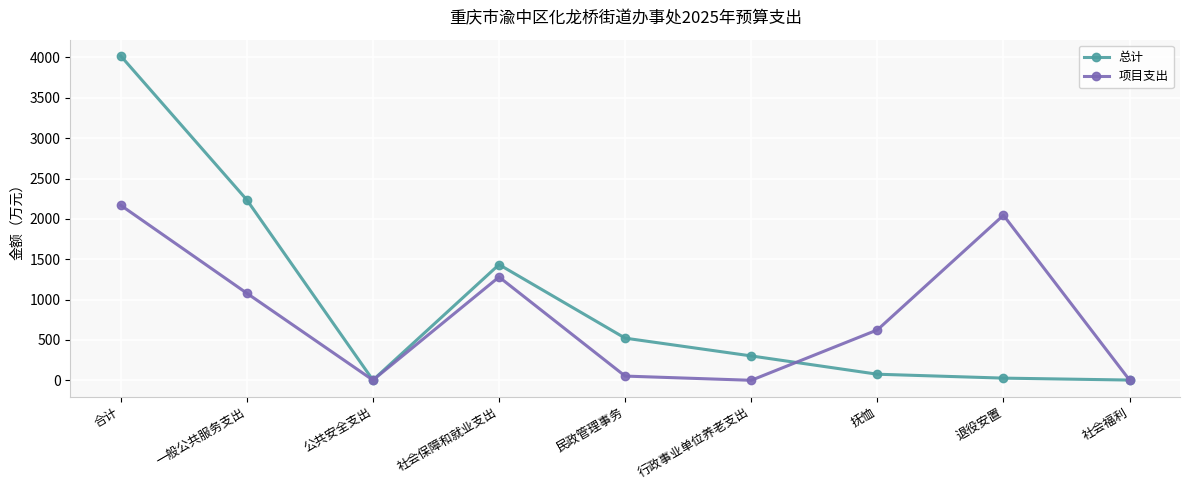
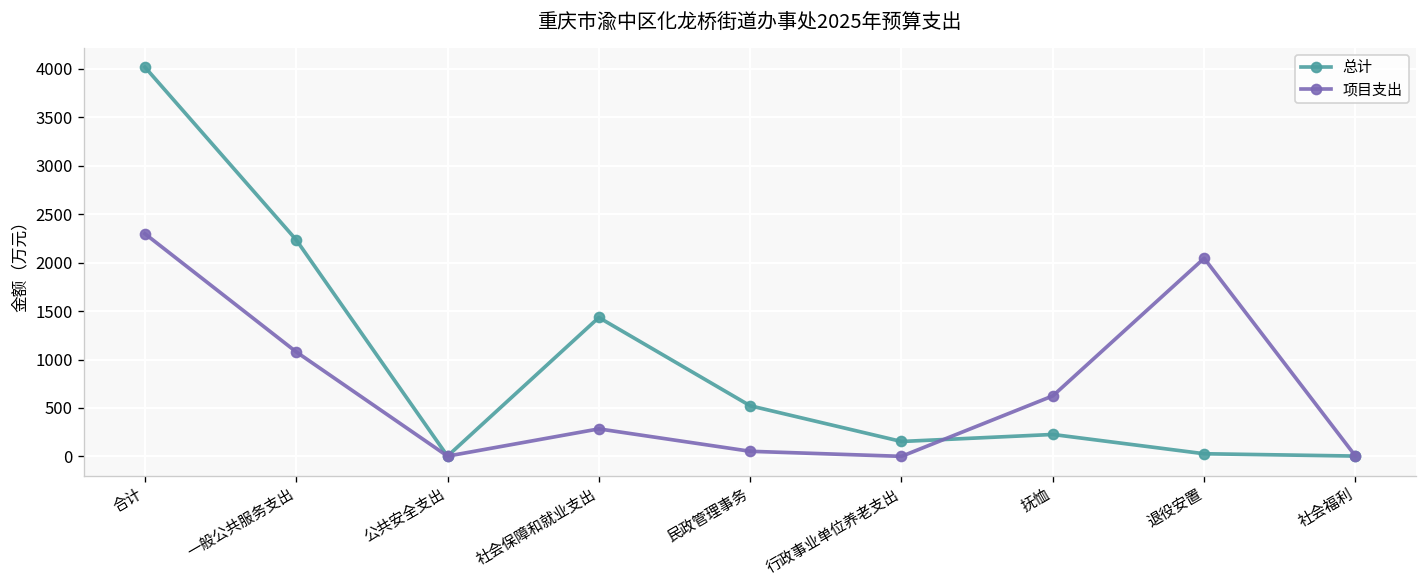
项目支出, 合计: 2200 -> 2300
项目支出, 社会保障和就业支出: 1300 -> 300
总计, 行政事业单位养老支出: 300 -> 200
总计, 抚恤: 100 -> 200
